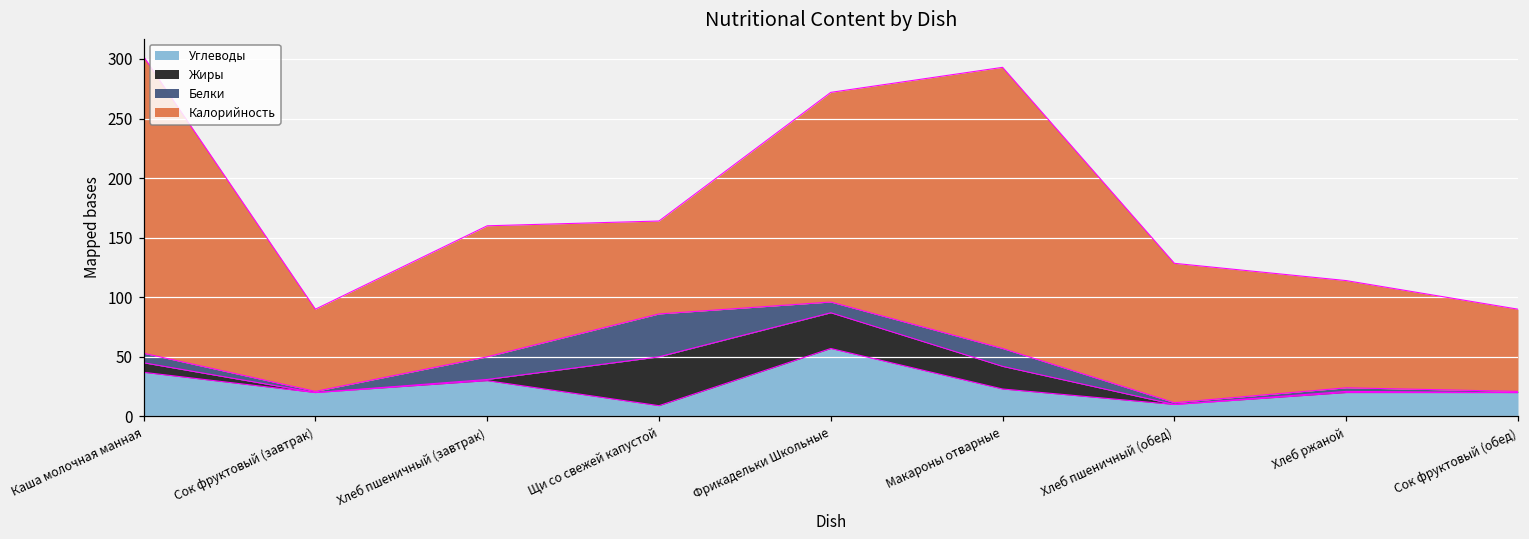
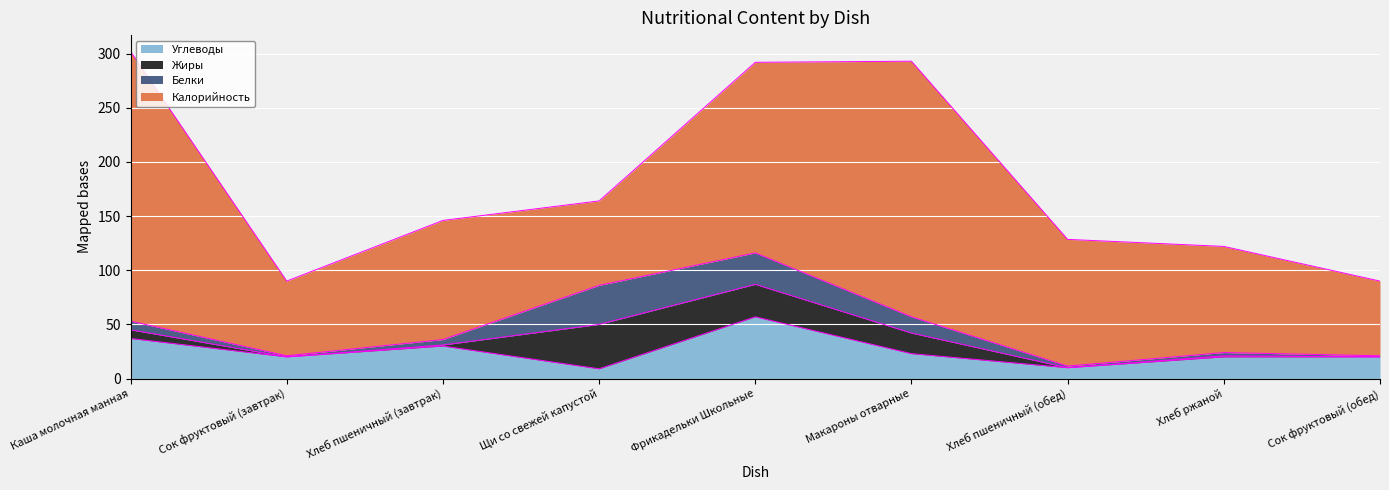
Белки, Хлеб пшеничный (завтрак): 19 -> 5
Белки, Фрикадельки Школьные: 9 -> 29
Калорийность, Хлеб ржаной: 90 -> 98
